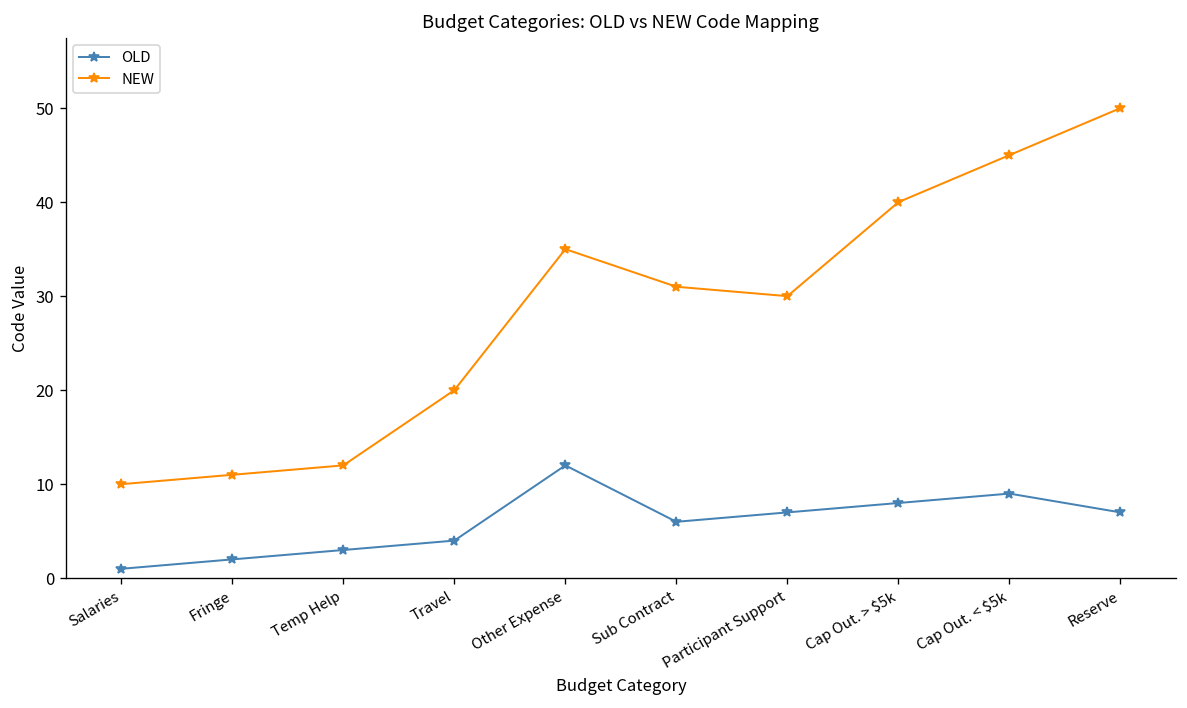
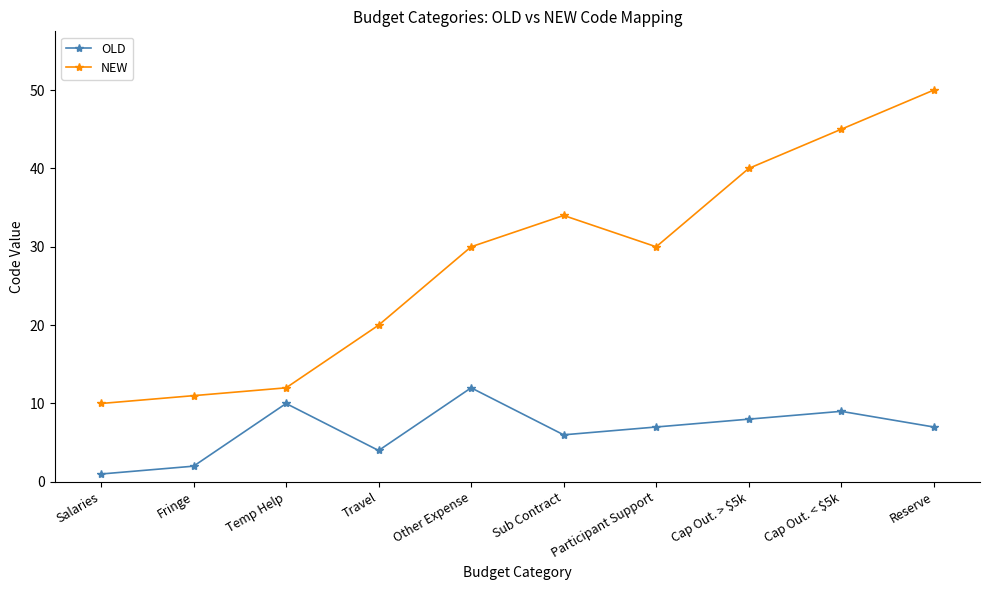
OLD, Temp Help: 3 -> 10
NEW, Other Expense: 35 -> 30
NEW, Sub Contract: 31 -> 34
